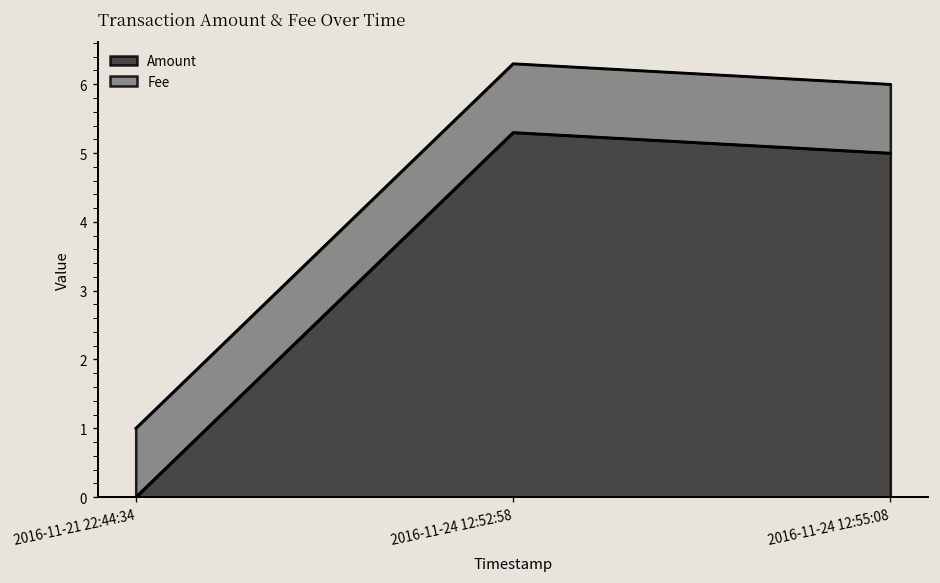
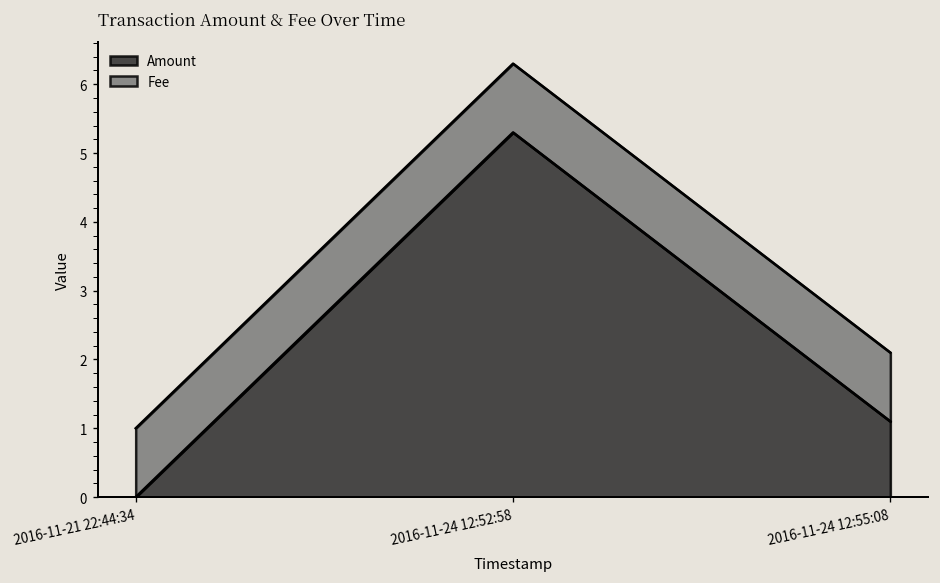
Amount, 2016-11-24 12:55:08: 5.0 -> 1.1
